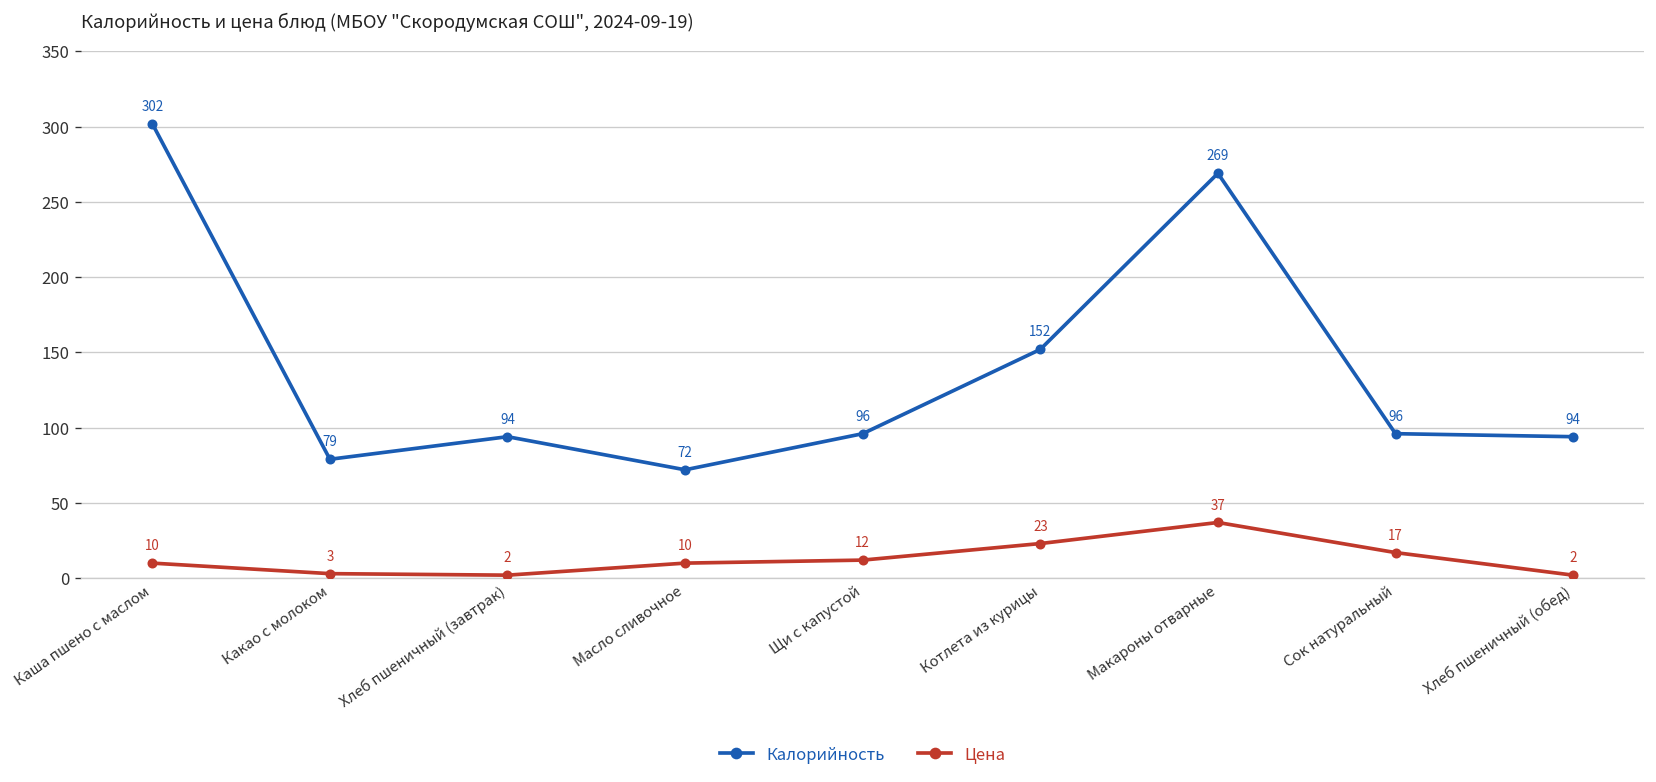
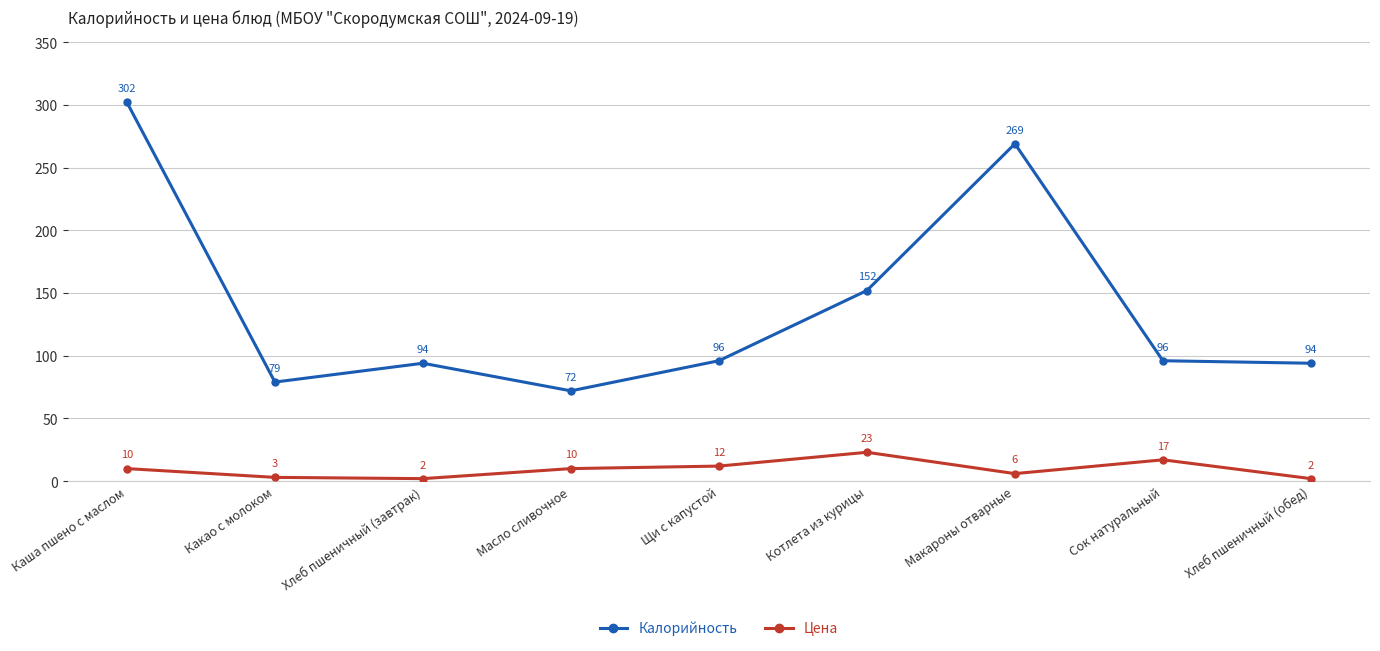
Цена, Макароны отварные: 37 -> 6
